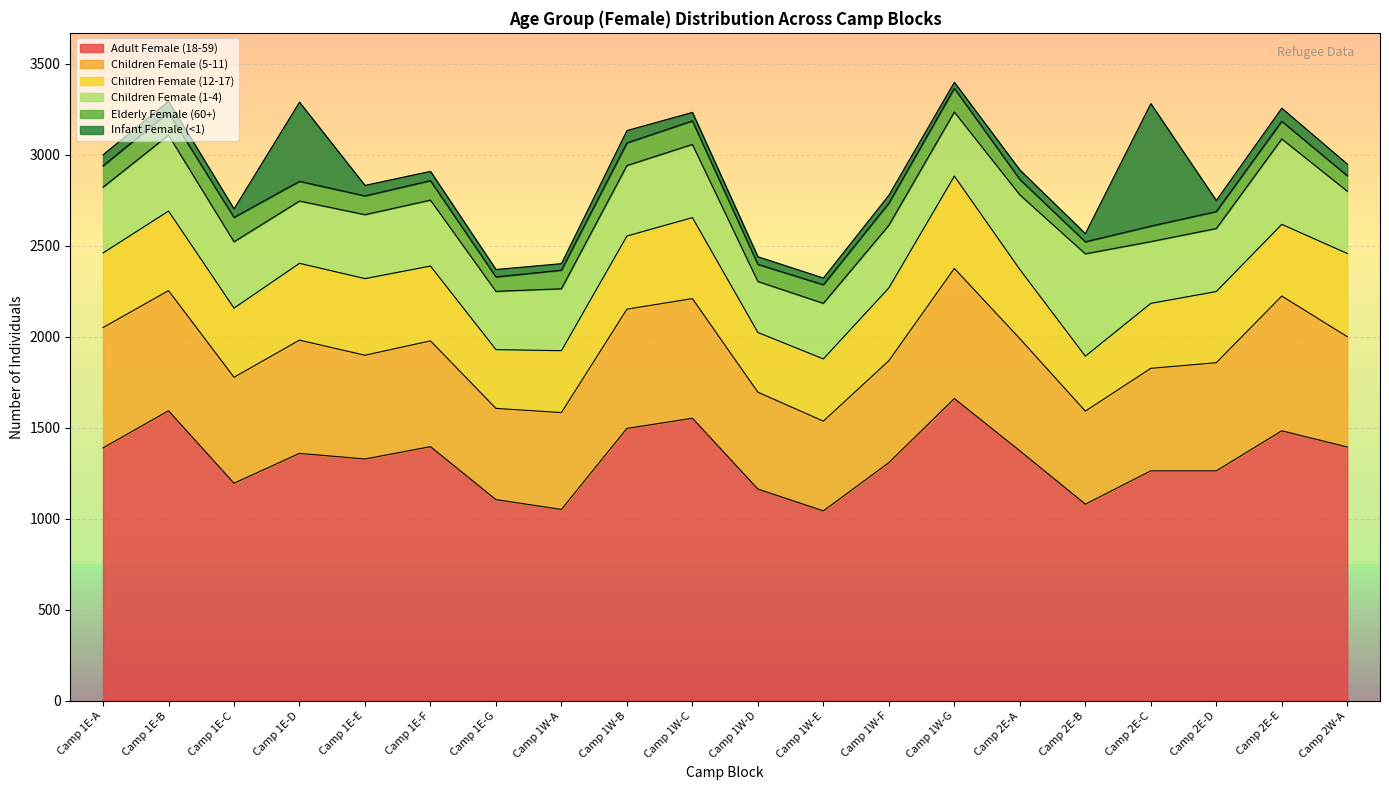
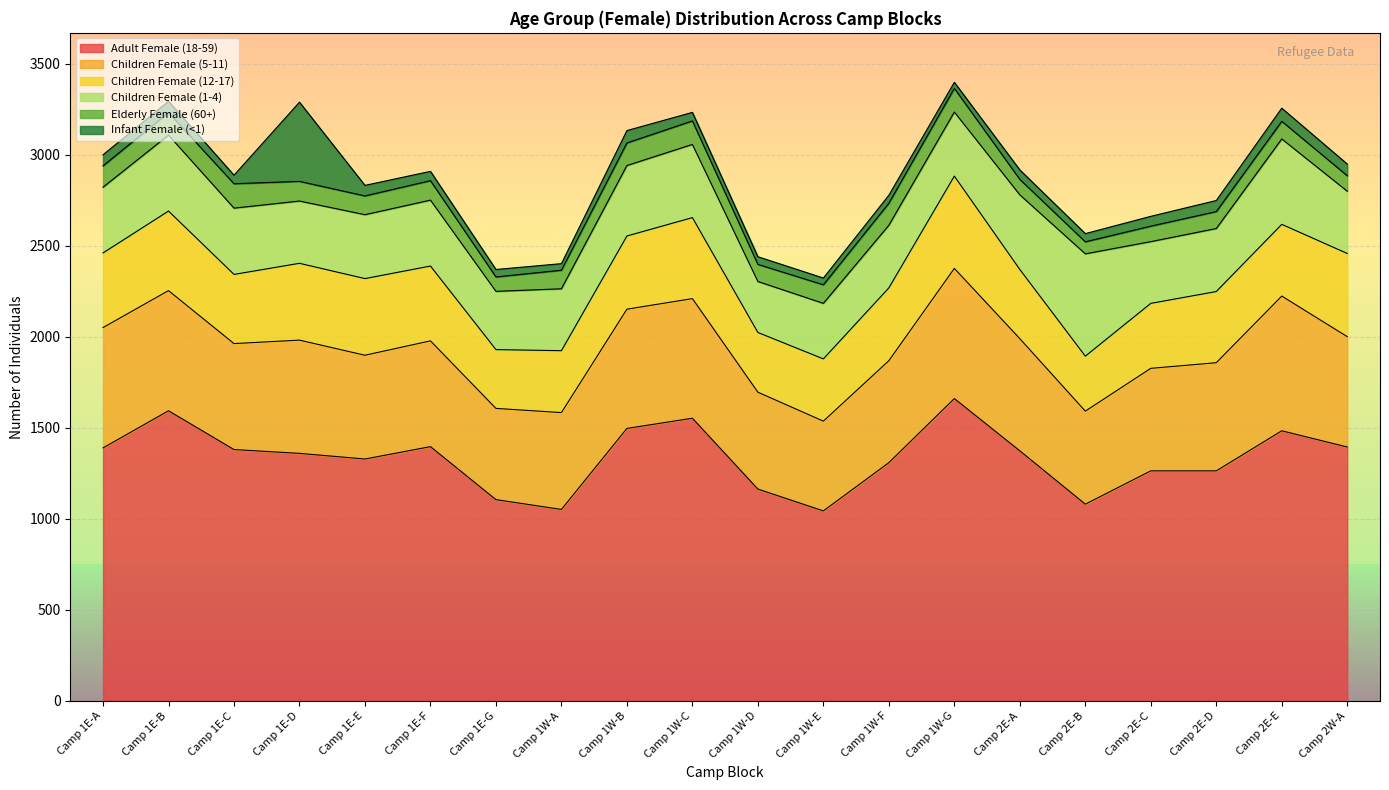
Adult Female (18-59), Camp 1E-C: 1200 -> 1380
Infant Female (<1), Camp 2E-C: 670 -> 50
